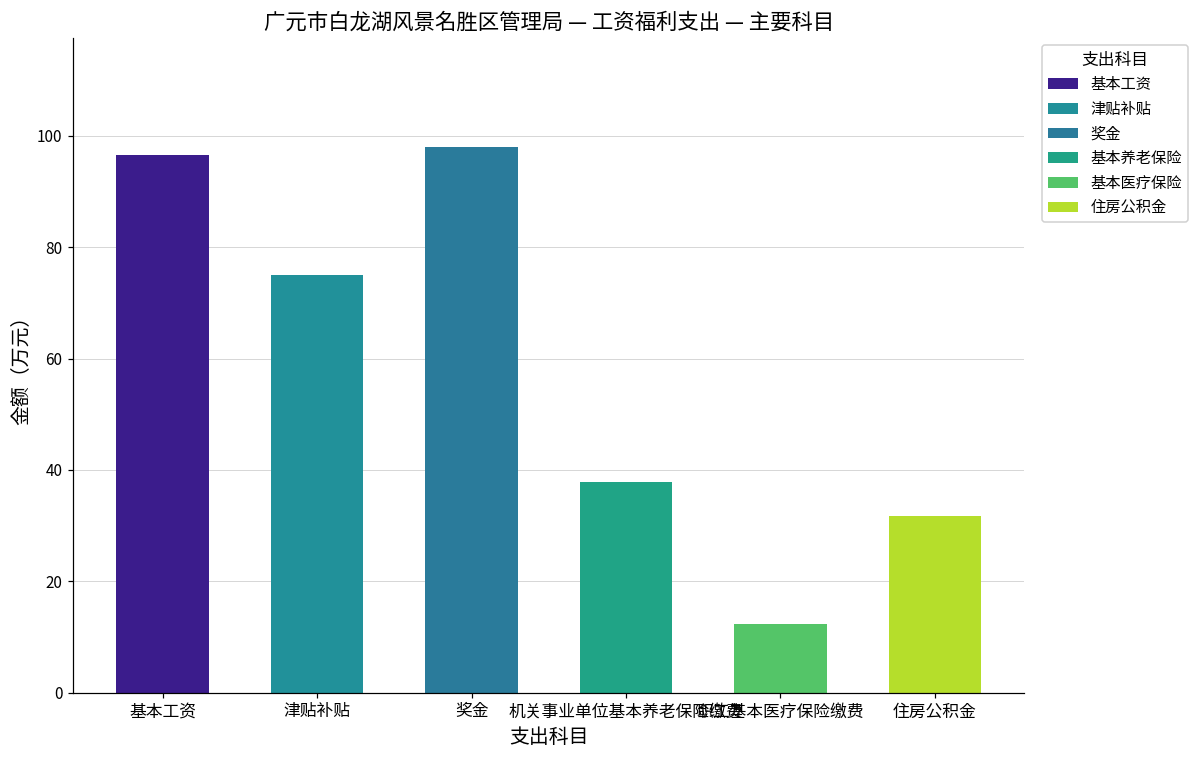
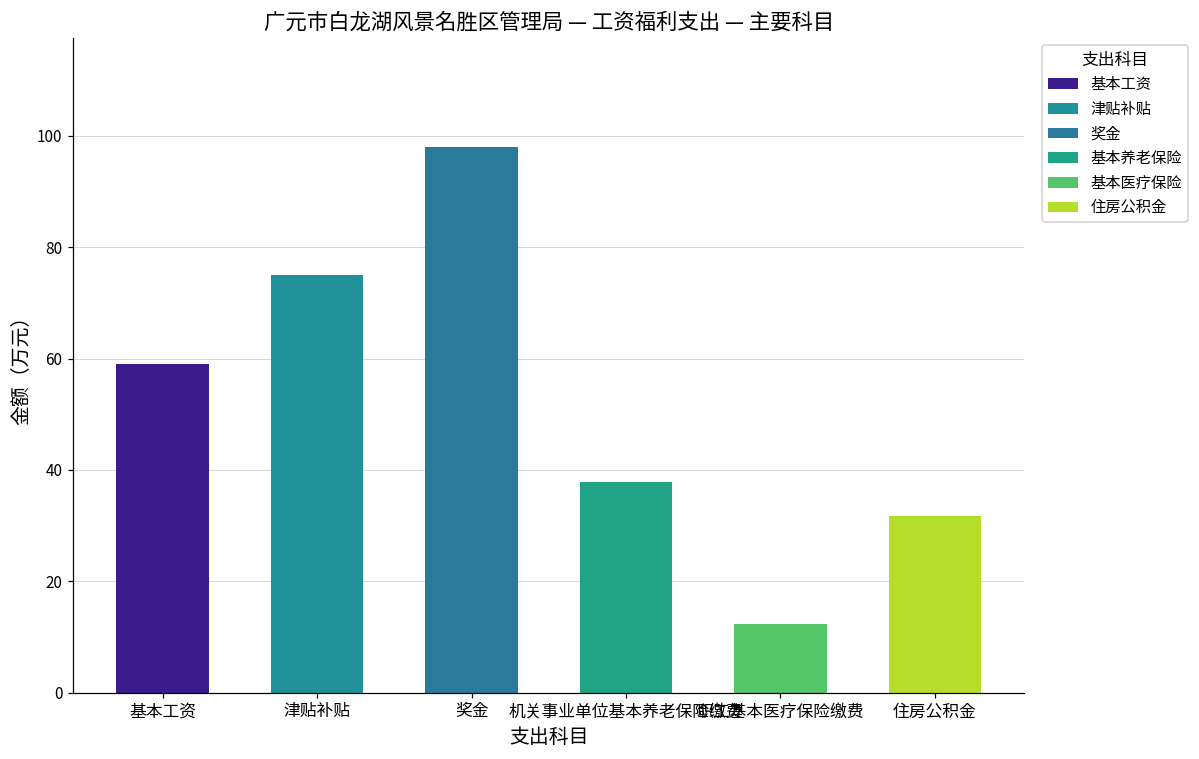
基本工资: 97 -> 59
